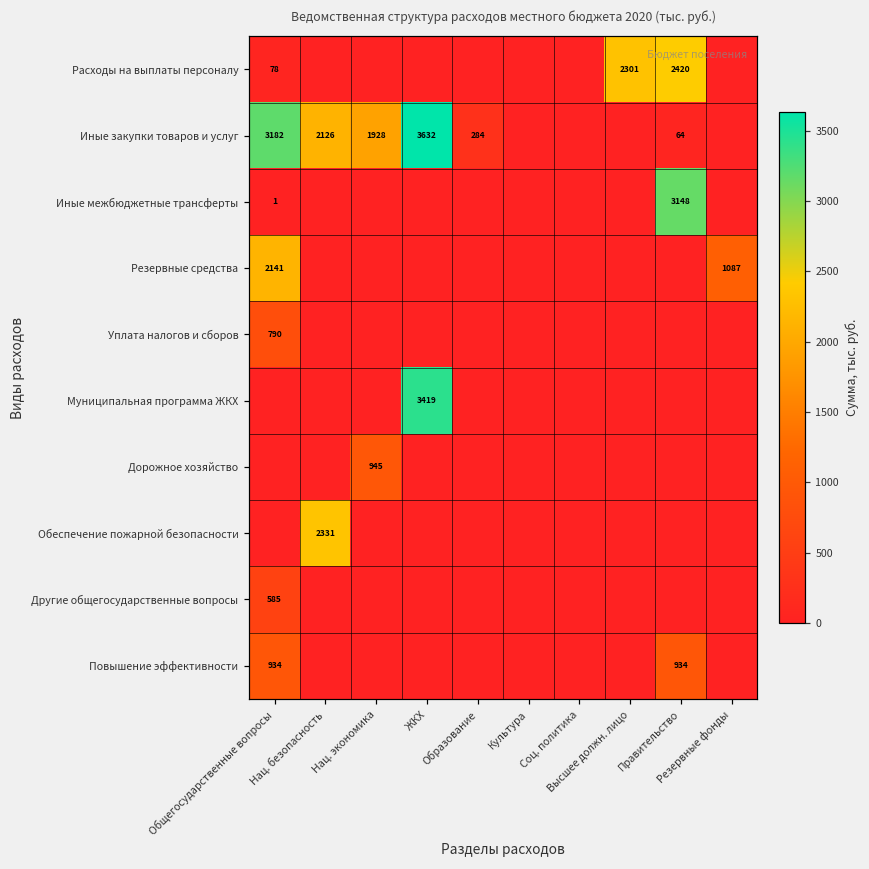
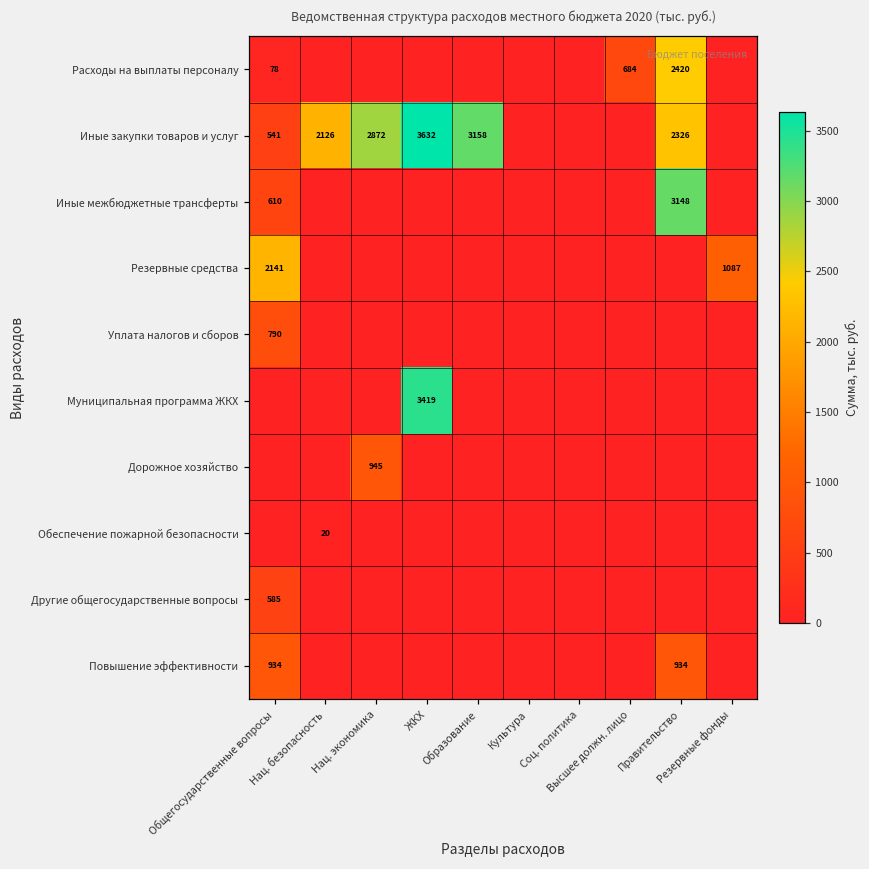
Расходы на выплаты персоналу, Высшее должн. лицо: 2301 -> 684
Иные закупки товаров и услуг, Общегосударственные вопросы: 3182 -> 541
Иные закупки товаров и услуг, Нац. экономика: 1928 -> 2872
Иные закупки товаров и услуг, Образование: 284 -> 3158
Иные закупки товаров и услуг, Правительство: 64 -> 2326
Иные межбюджетные трансферты, Общегосударственные вопросы: 1 -> 610
Обеспечение пожарной безопасности, Нац. безопасность: 2331 -> 20
